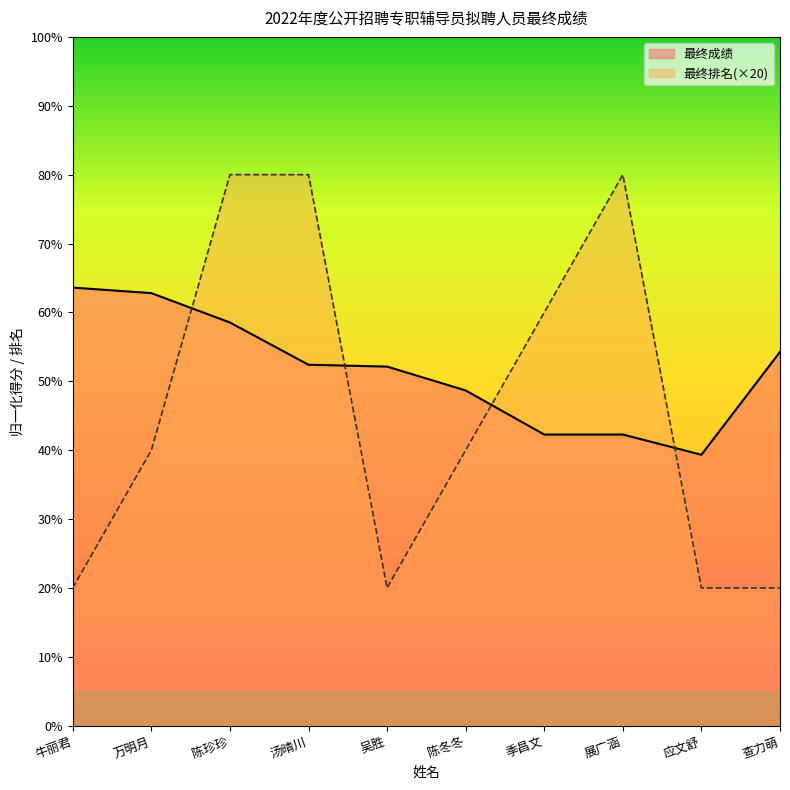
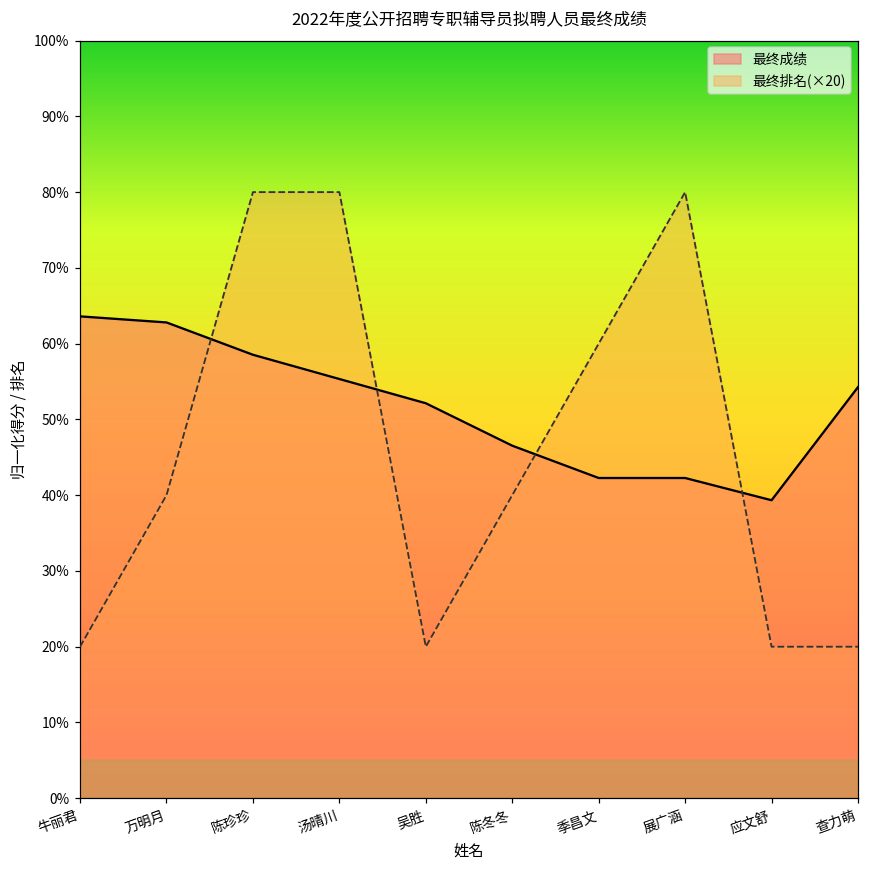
最终成绩, 汤晴川: 52% -> 55%
最终成绩, 陈冬冬: 49% -> 47%
